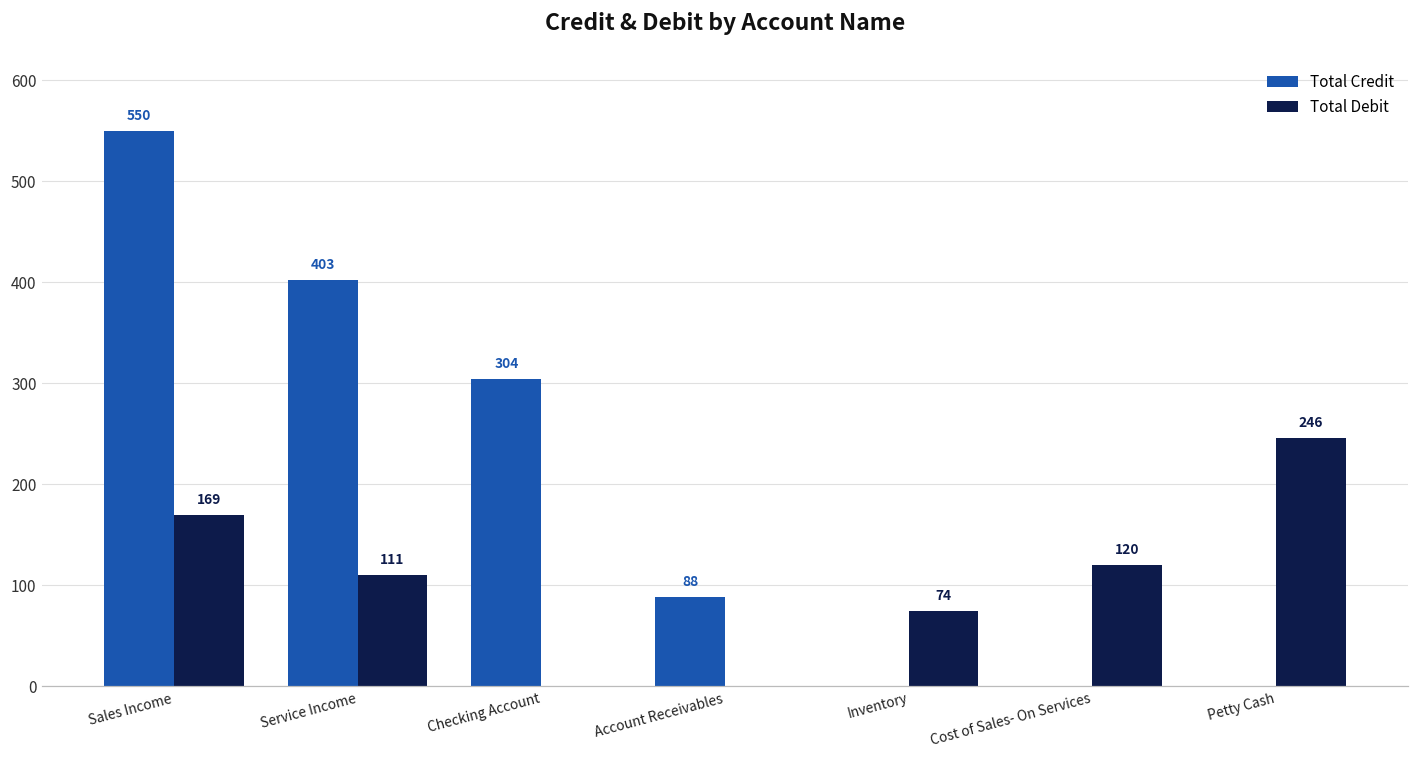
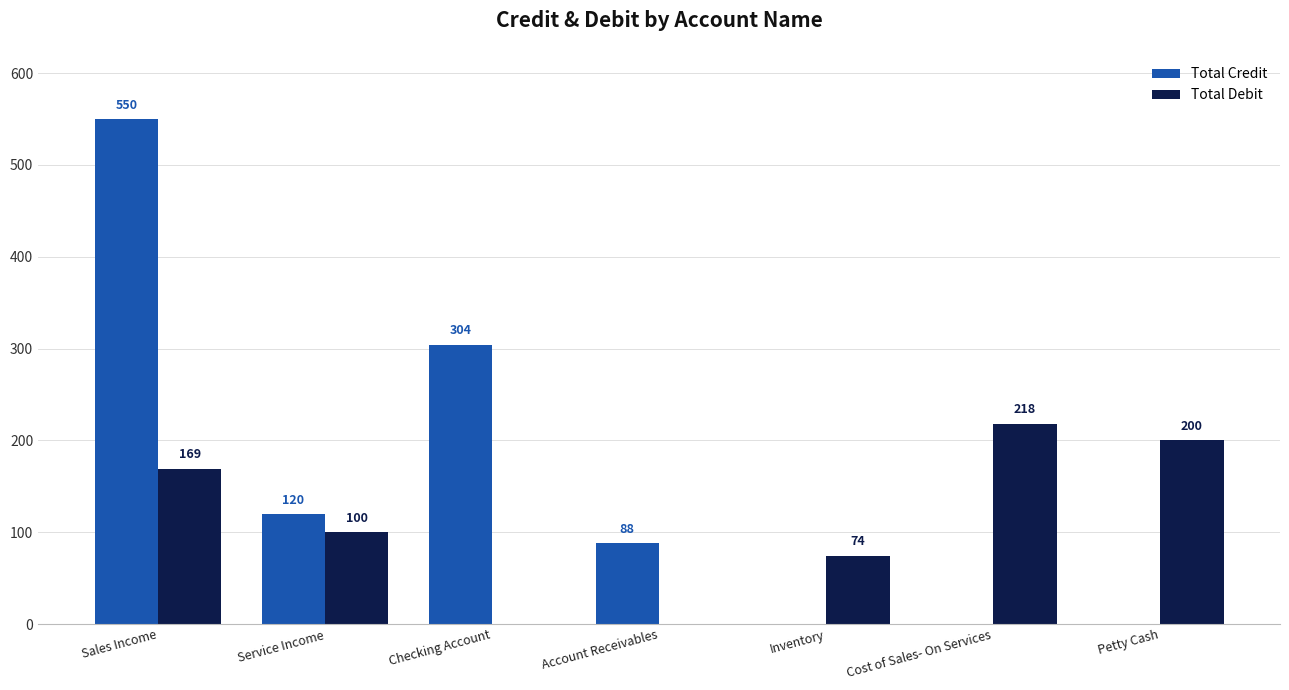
Total Credit, Service Income: 403 -> 120
Total Debit, Service Income: 111 -> 100
Total Debit, Cost of Sales- On Services: 120 -> 218
Total Debit, Petty Cash: 246 -> 200
